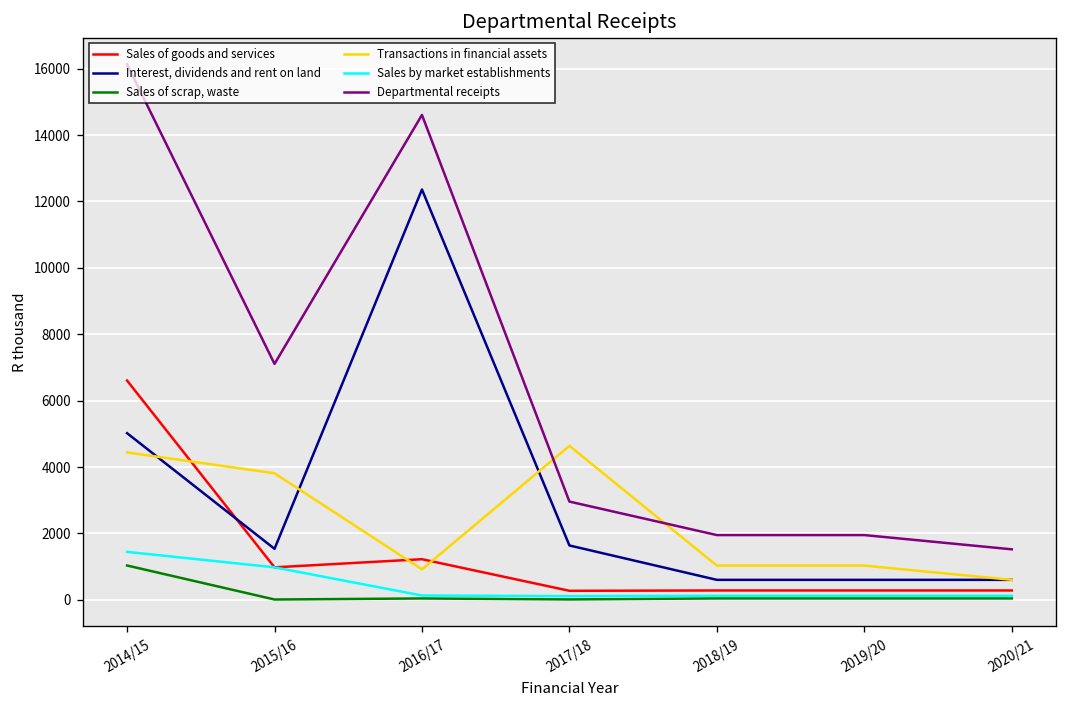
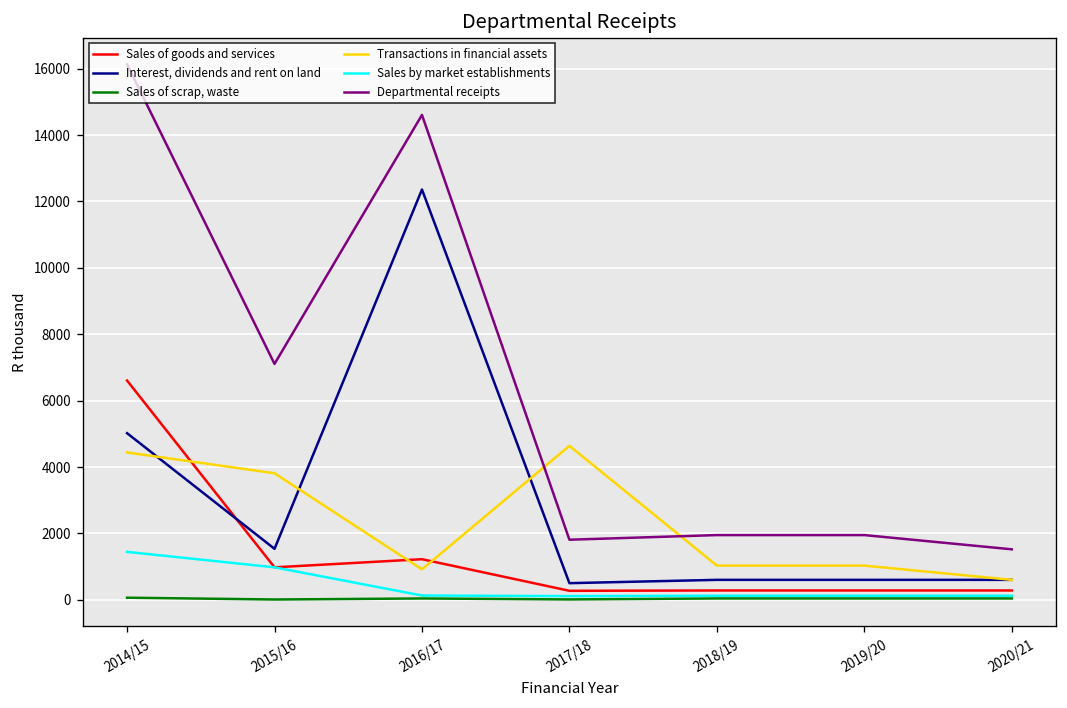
Sales of scrap, waste, 2014/15: 1000 -> 100
Interest, dividends and rent on land, 2017/18: 1600 -> 500
Departmental receipts, 2017/18: 3000 -> 1800
